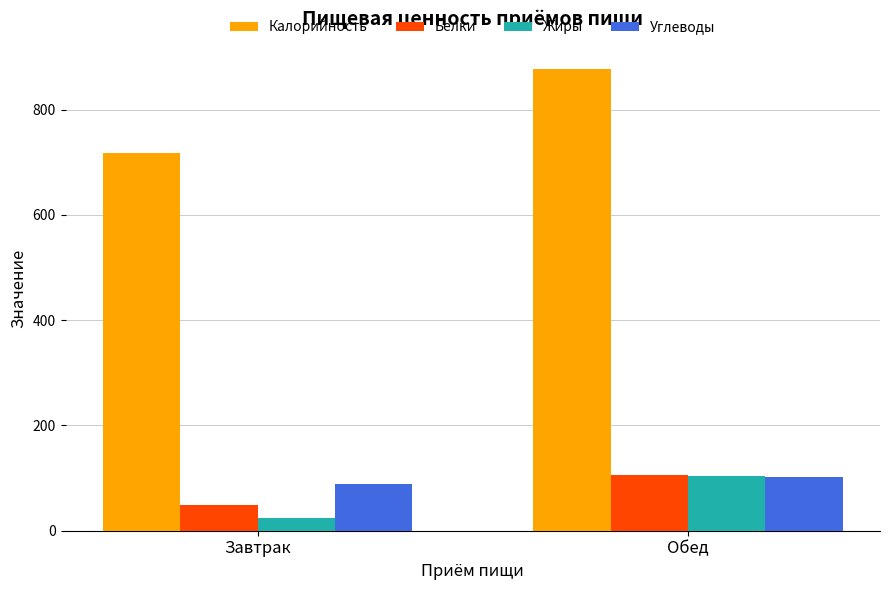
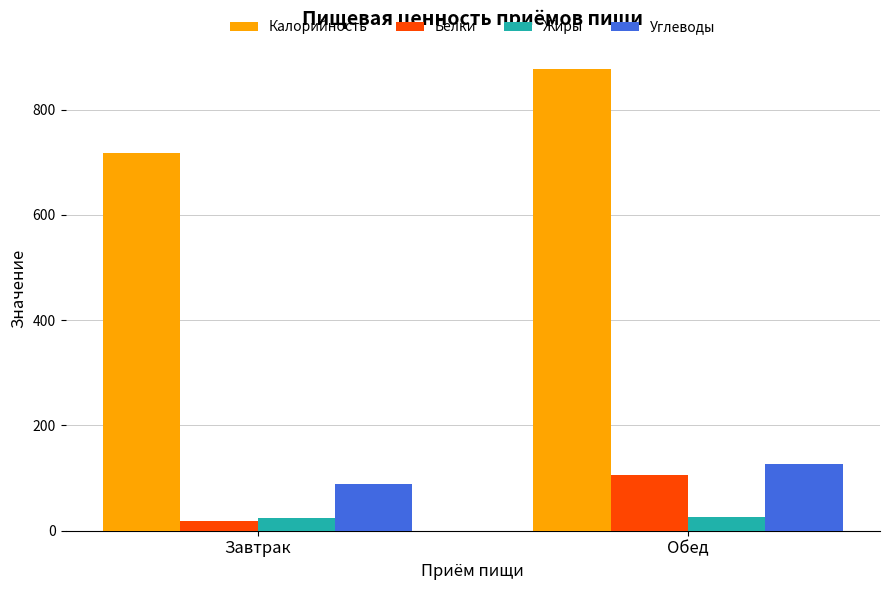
Белки, Завтрак: 50 -> 20
Жиры, Обед: 100 -> 30
Углеводы, Обед: 100 -> 130
